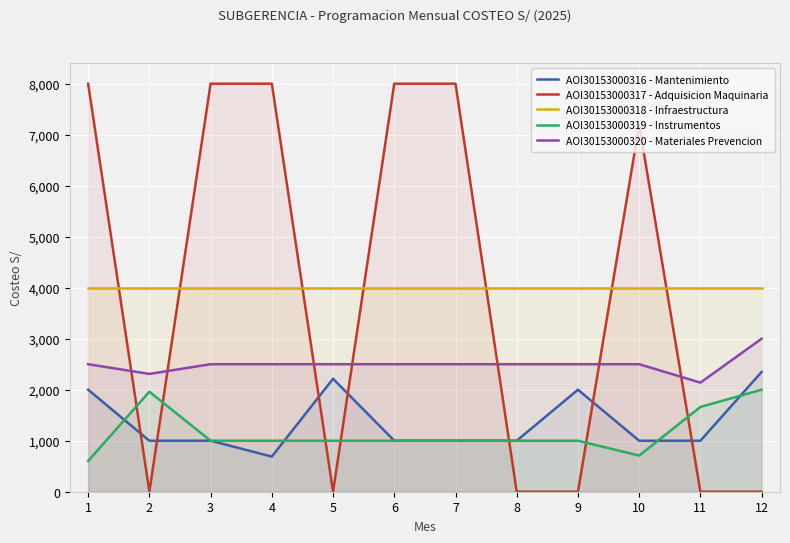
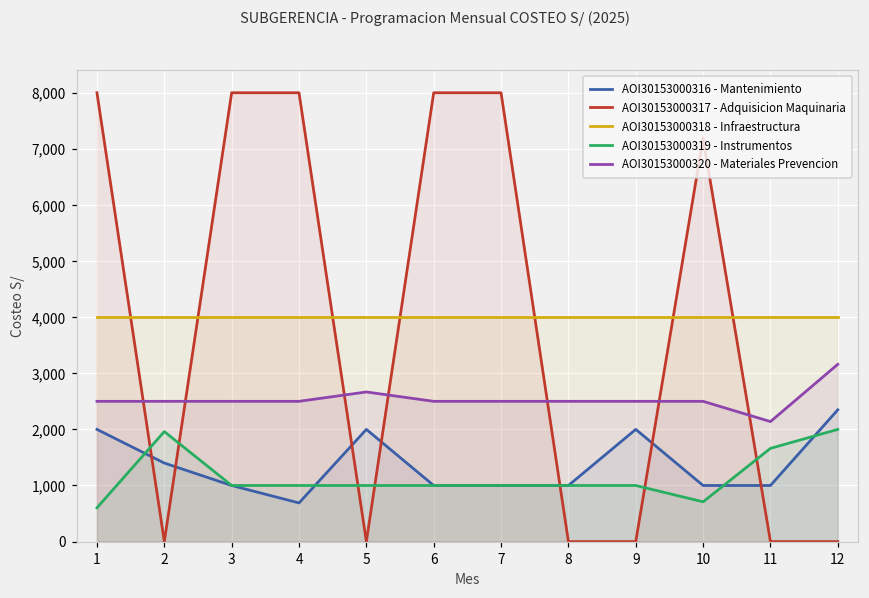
AOI30153000316 - Mantenimiento, 2: 1,000 -> 1,400
AOI30153000320 - Materiales Prevencion, 2: 2,300 -> 2,500
AOI30153000316 - Mantenimiento, 5: 2,200 -> 2,000
AOI30153000320 - Materiales Prevencion, 5: 2,500 -> 2,700
AOI30153000320 - Materiales Prevencion, 12: 3,000 -> 3,200
